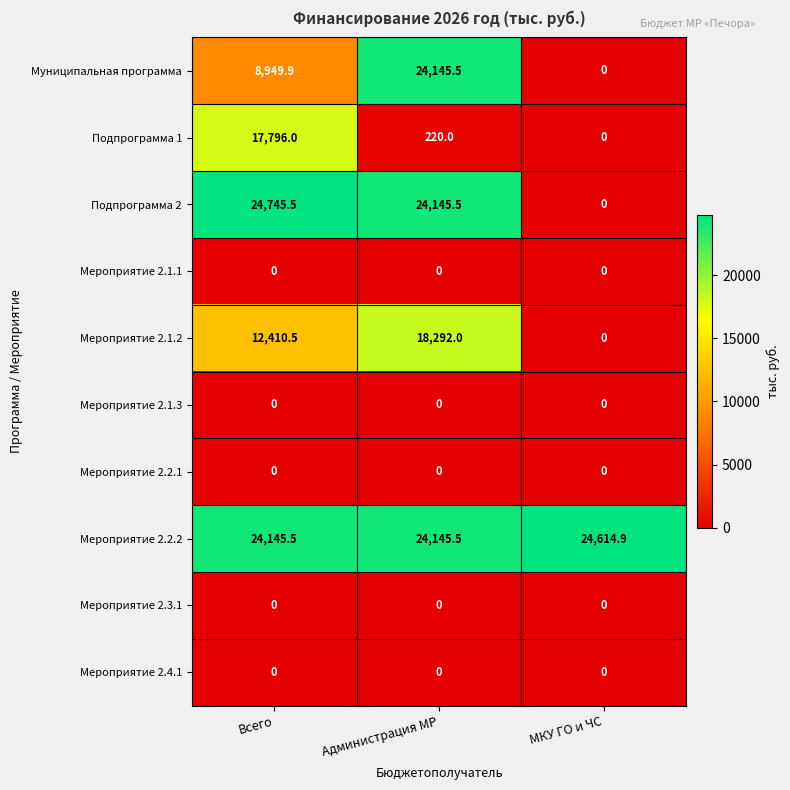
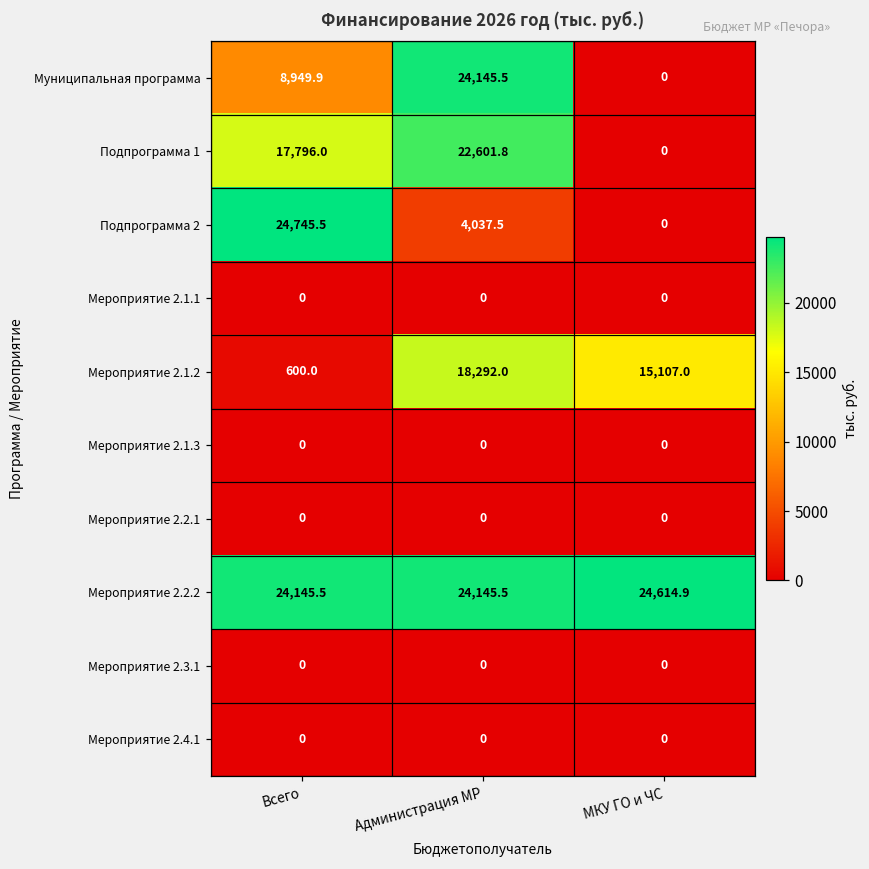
Подпрограмма 1, Администрация МР: 220.0 -> 22,601.8
Подпрограмма 2, Администрация МР: 24,145.5 -> 4,037.5
Мероприятие 2.1.2, Всего: 12,410.5 -> 600.0
Мероприятие 2.1.2, МКУ ГО и ЧС: 0 -> 15,107.0
